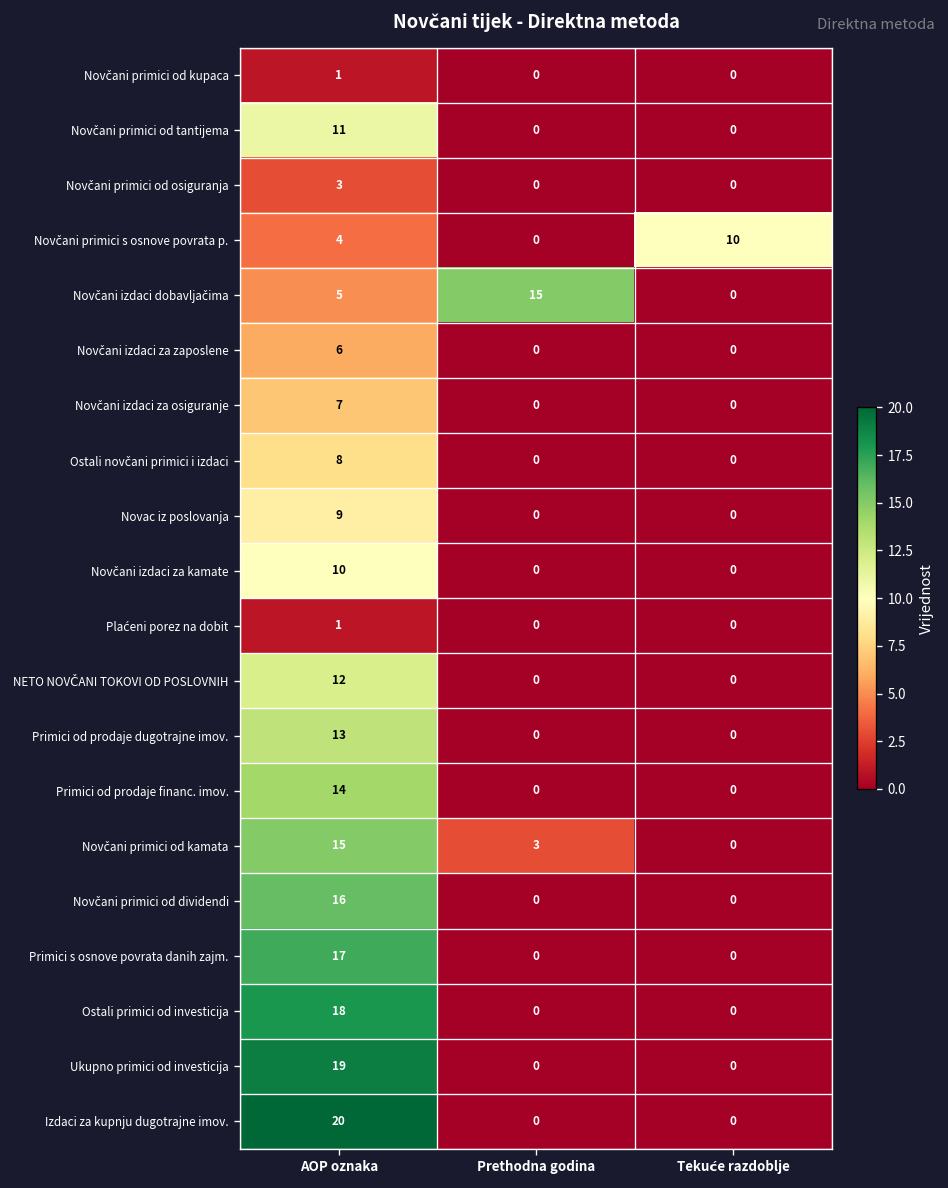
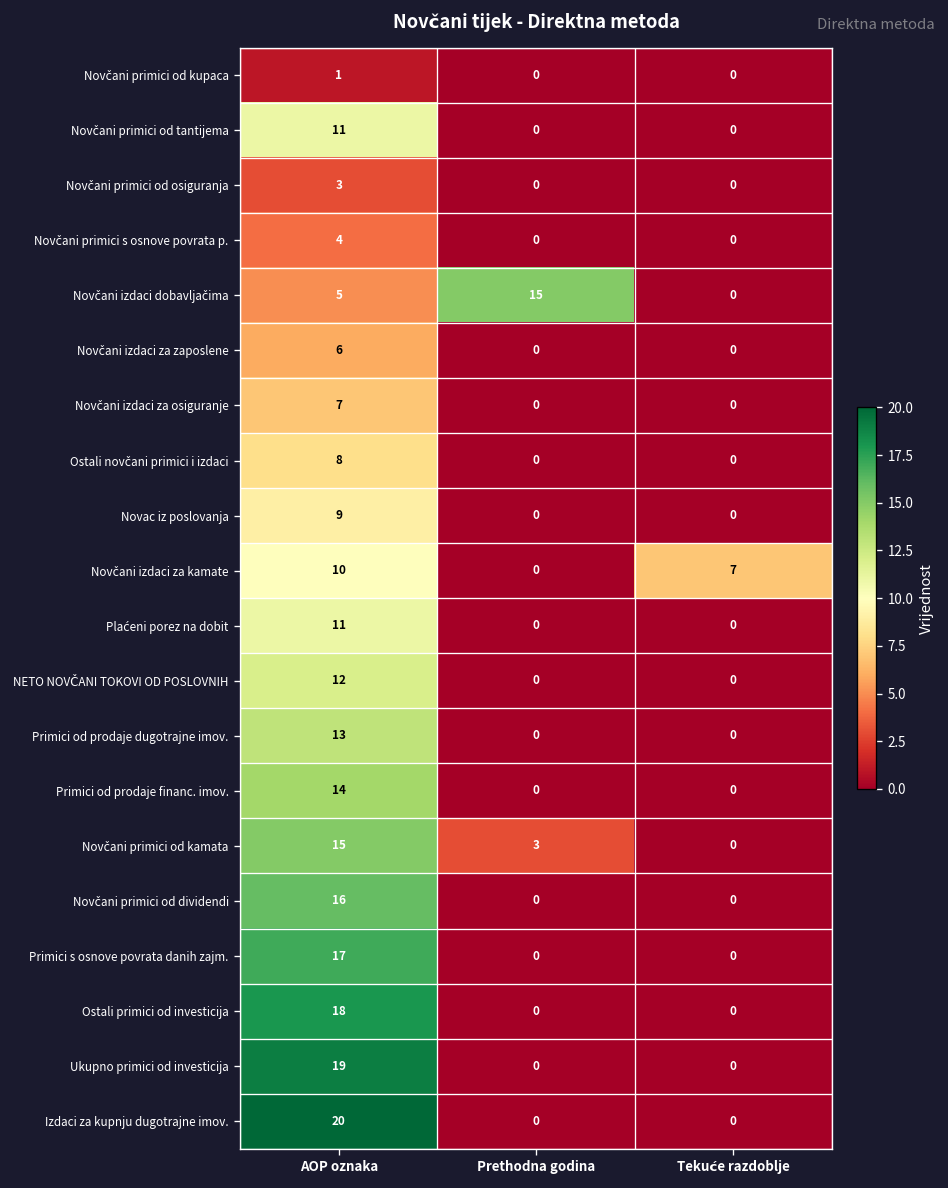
Novčani primici s osnove povrata p., Tekuće razdoblje: 10 -> 0
Novčani izdaci za kamate, Tekuće razdoblje: 0 -> 7
Plaćeni porez na dobit, AOP oznaka: 1 -> 11
